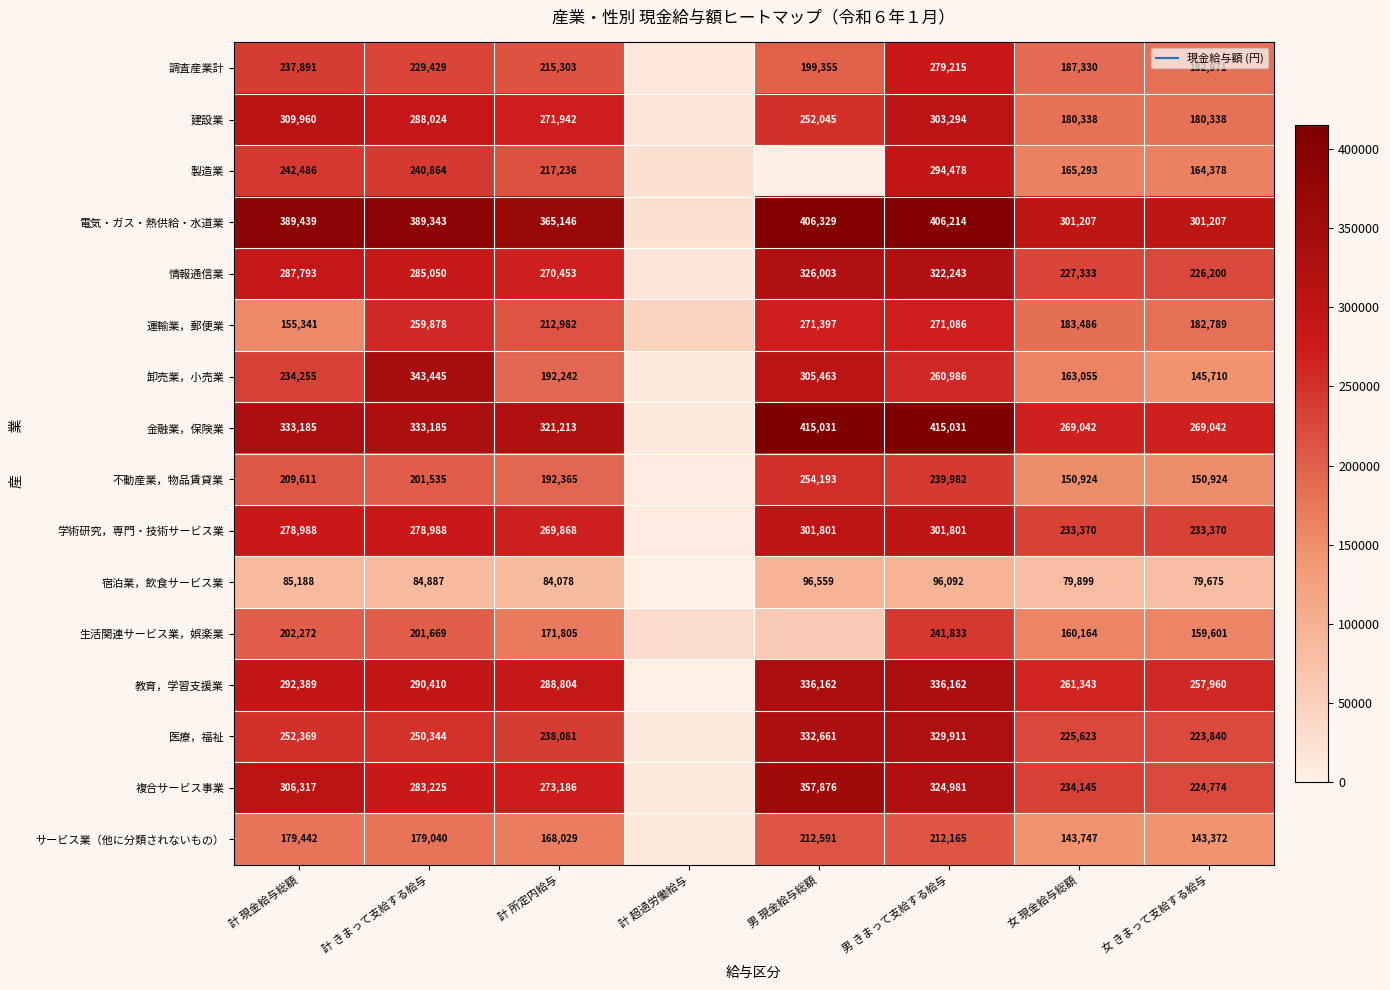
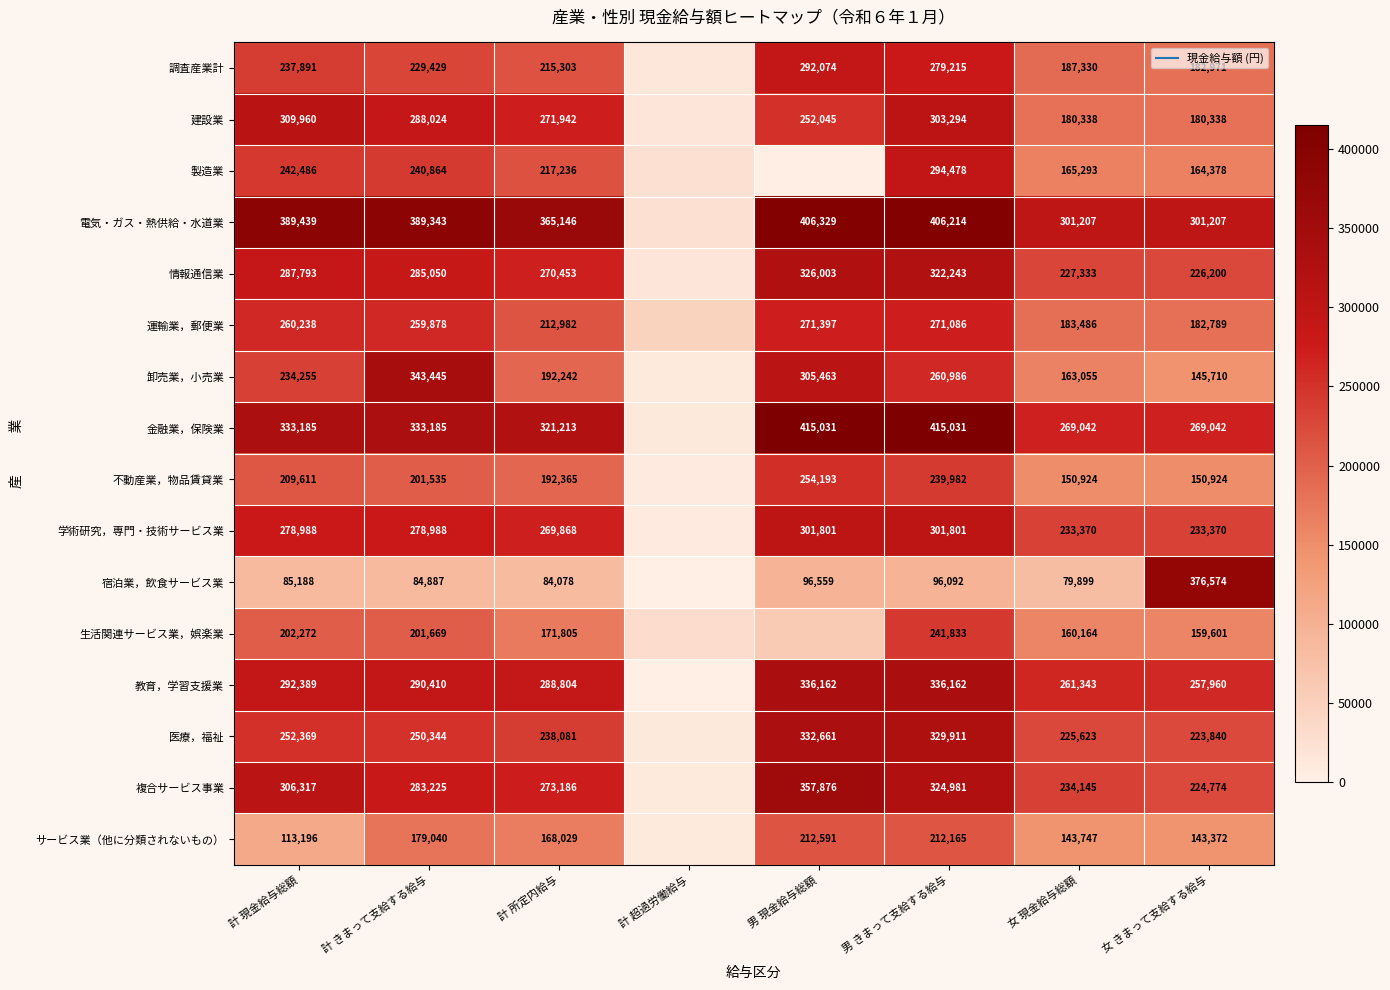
調査産業計, 男 現金給与総額: 199,355 -> 292,074
運輸業，郵便業, 計 現金給与総額: 155,341 -> 260,238
宿泊業，飲食サービス業, 女 きまって支給する給与: 79,675 -> 376,574
サービス業（他に分類されないもの）, 計 現金給与総額: 179,442 -> 113,196
